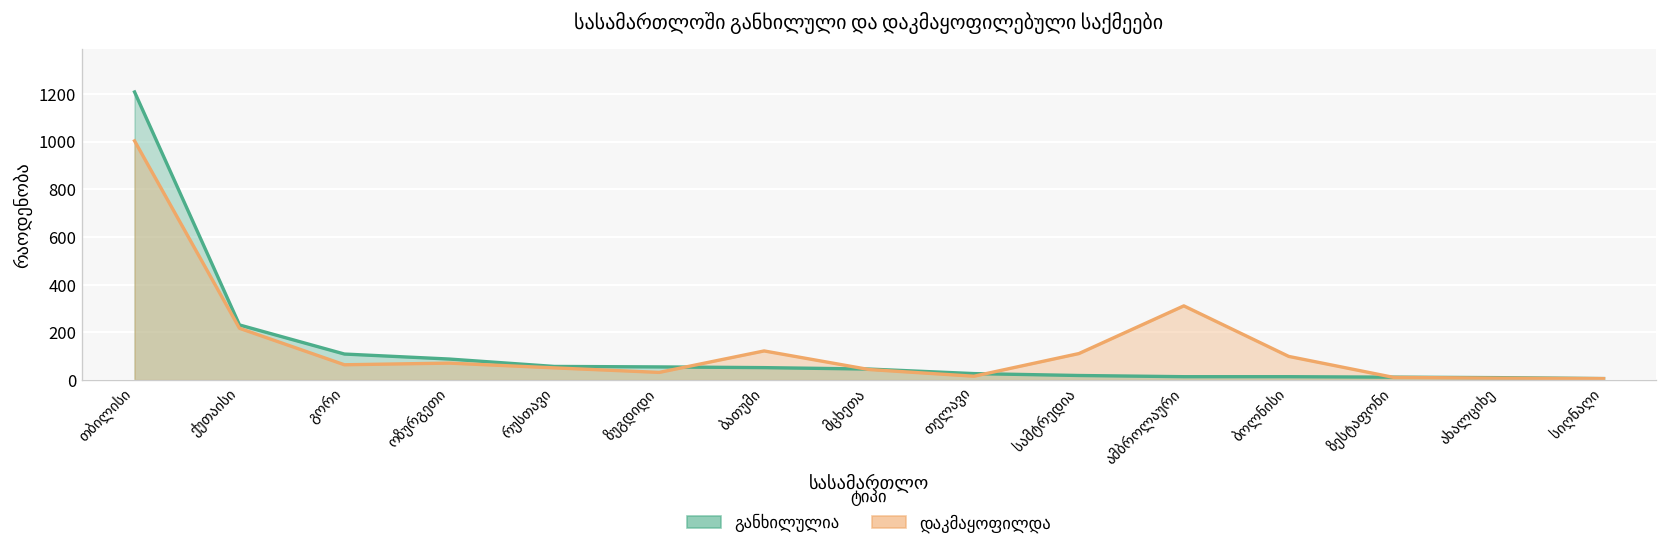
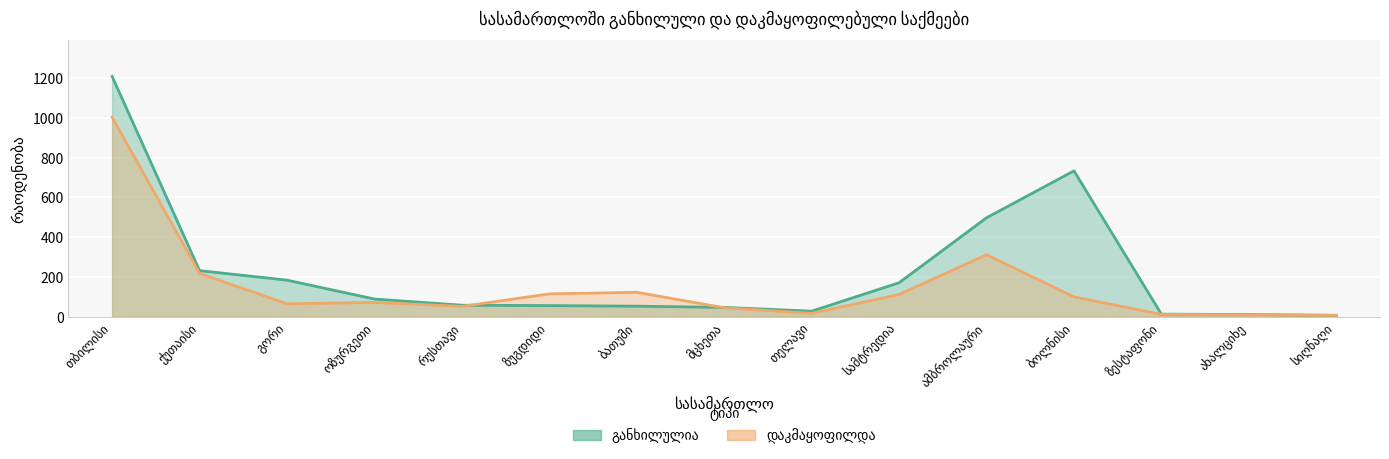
განხილულია, გორი: 110 -> 180
დაკმაყოფილდა, ზუგდიდი: 30 -> 110
განხილულია, სამტრედია: 20 -> 170
განხილულია, ამბროლაური: 10 -> 500
განხილულია, ბოლნისი: 10 -> 730
